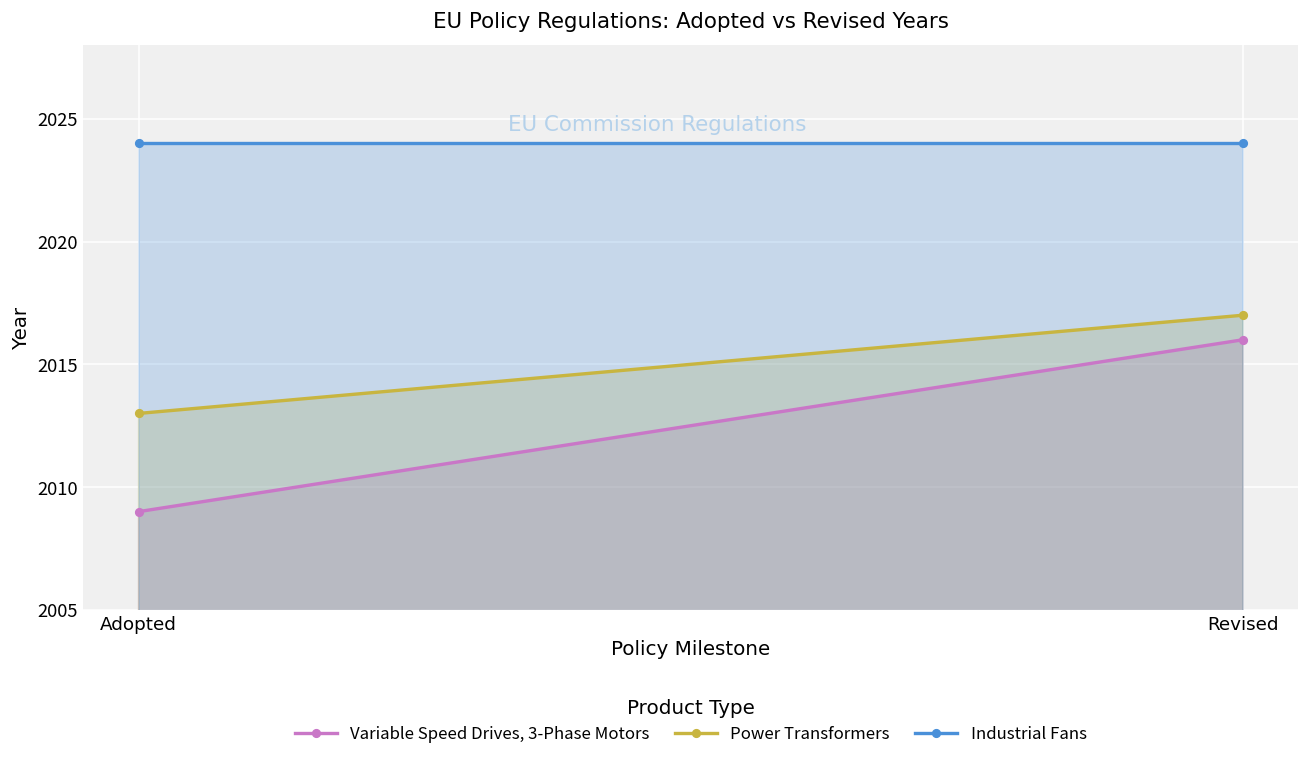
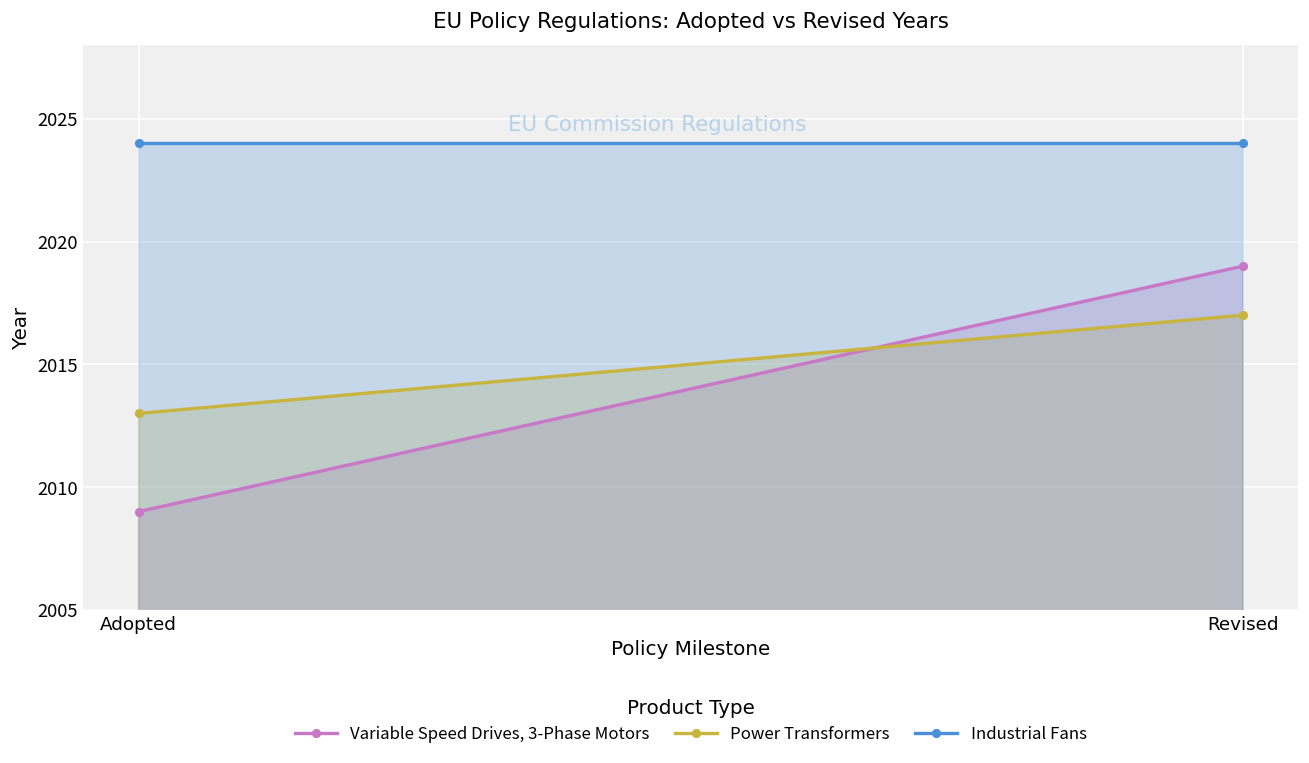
Variable Speed Drives, 3-Phase Motors, Revised: 2016 -> 2019
